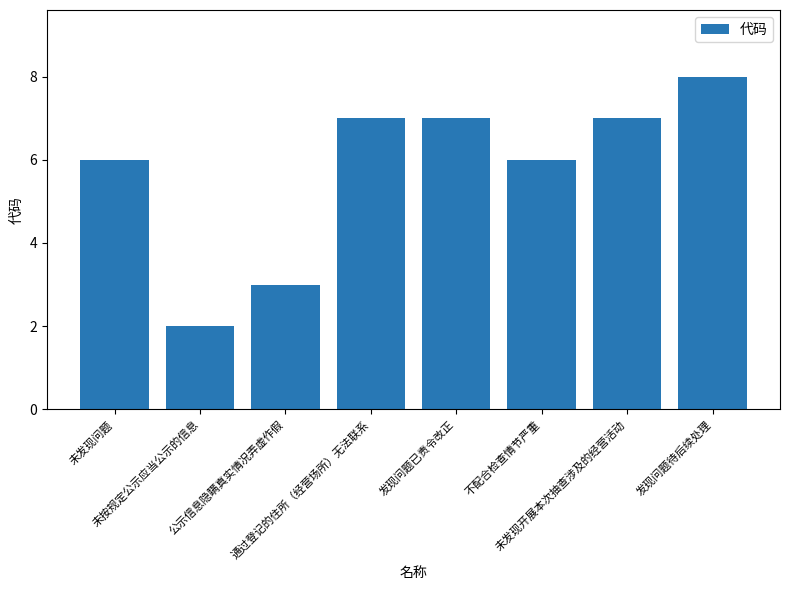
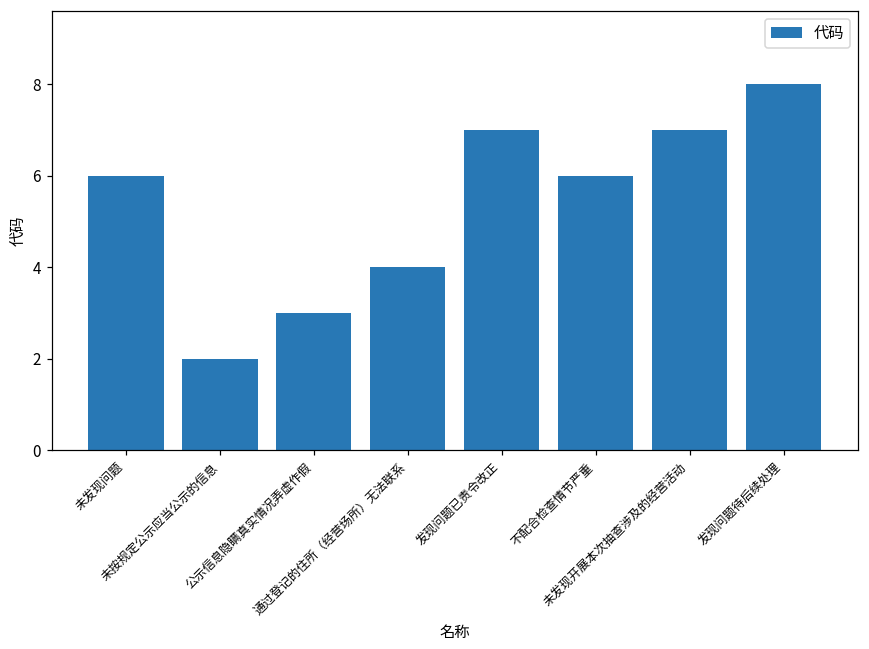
通过登记的住所（经营场所）无法联系: 7 -> 4
